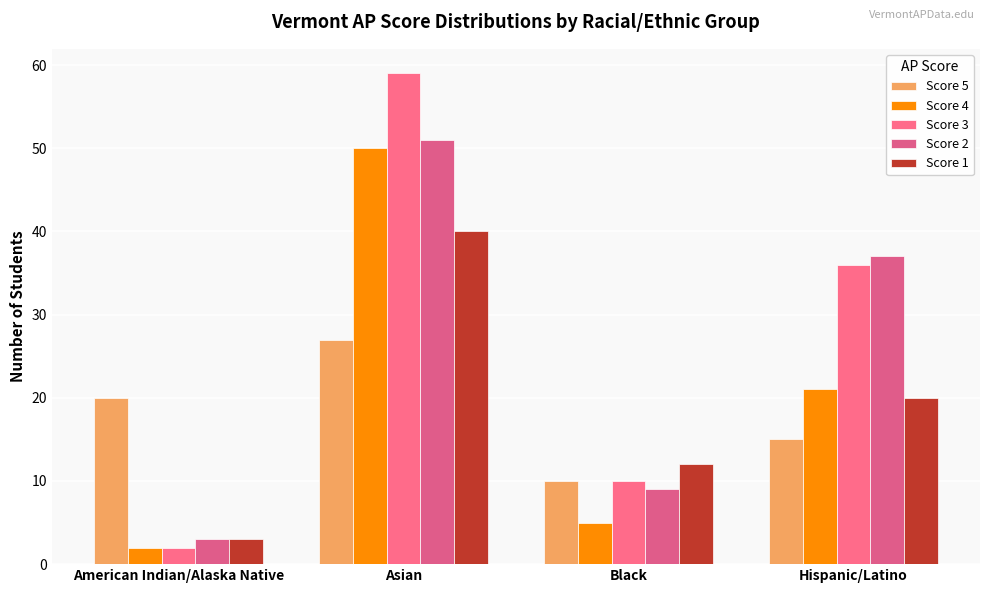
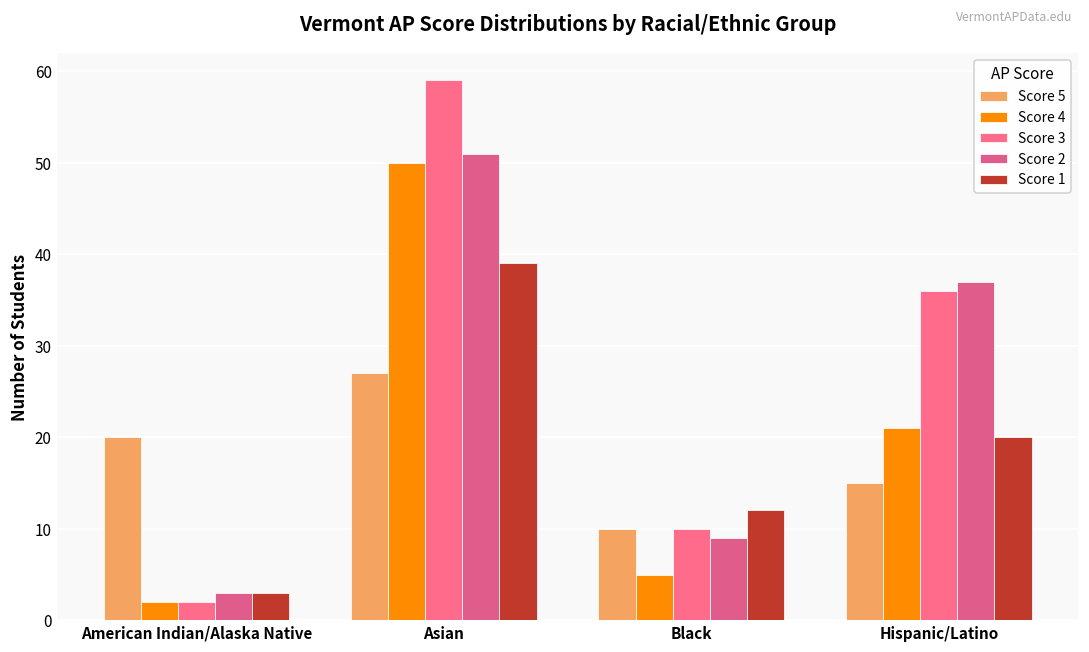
Score 1, Asian: 40 -> 39
